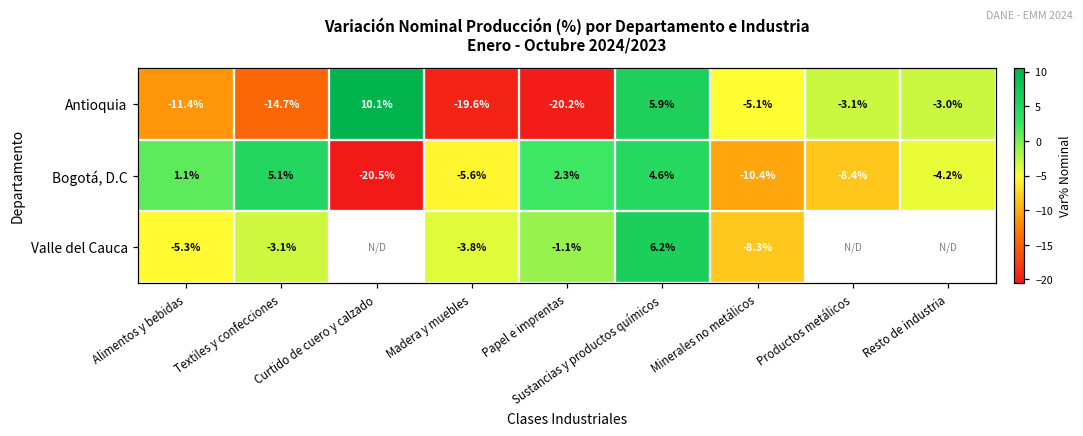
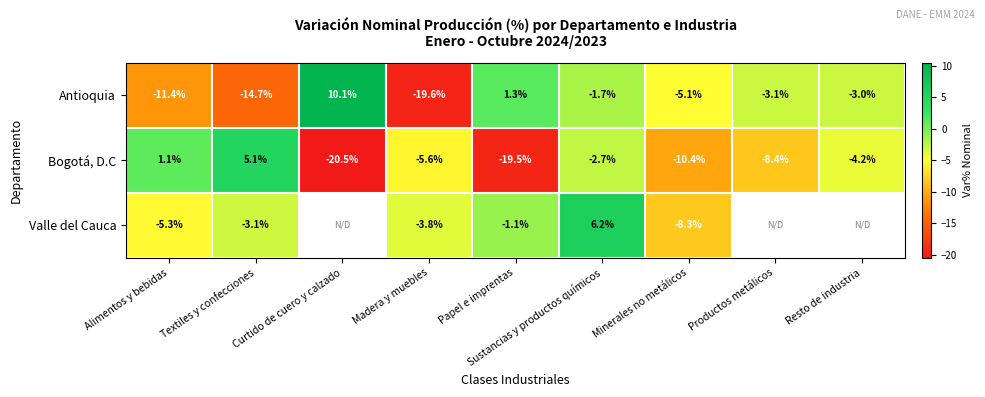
Antioquia, Papel e imprentas: -20.2% -> 1.3%
Antioquia, Sustancias y productos químicos: 5.9% -> -1.7%
Bogotá, D.C, Papel e imprentas: 2.3% -> -19.5%
Bogotá, D.C, Sustancias y productos químicos: 4.6% -> -2.7%
